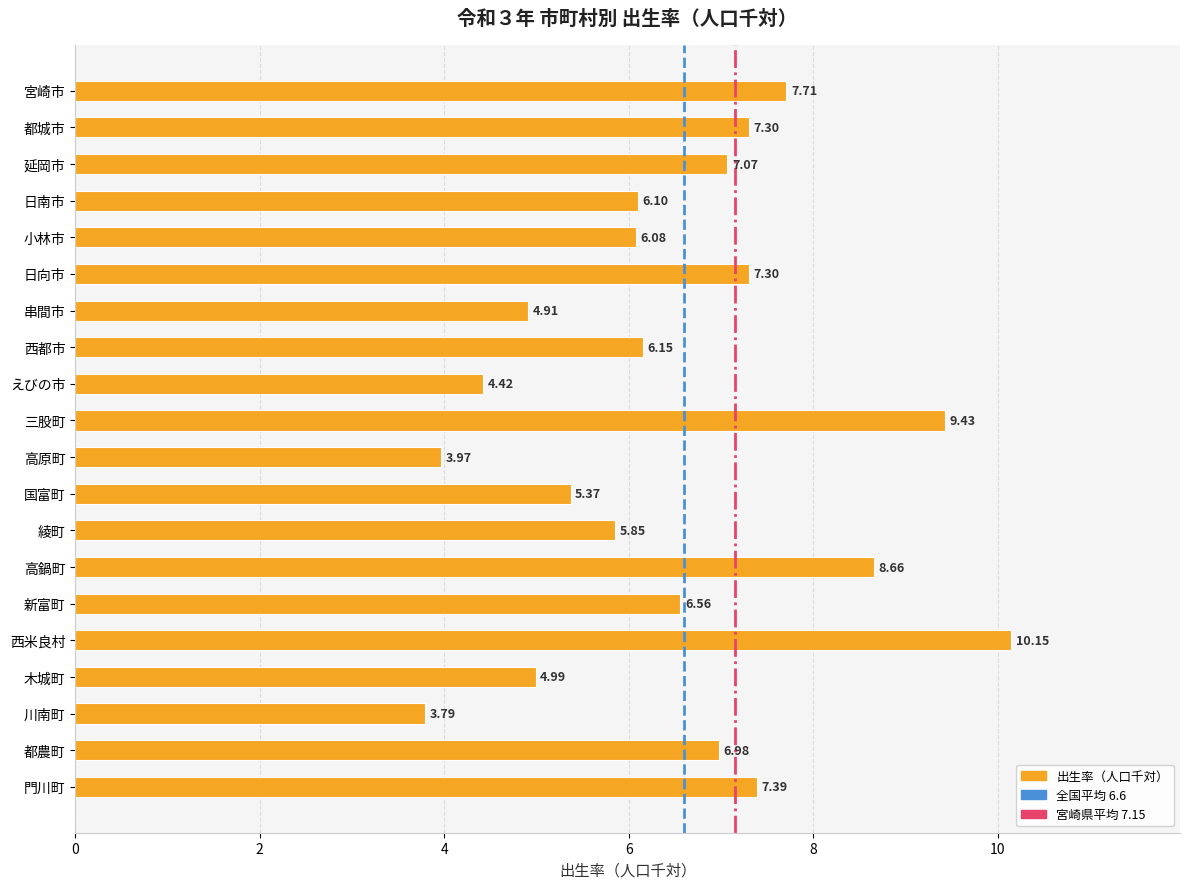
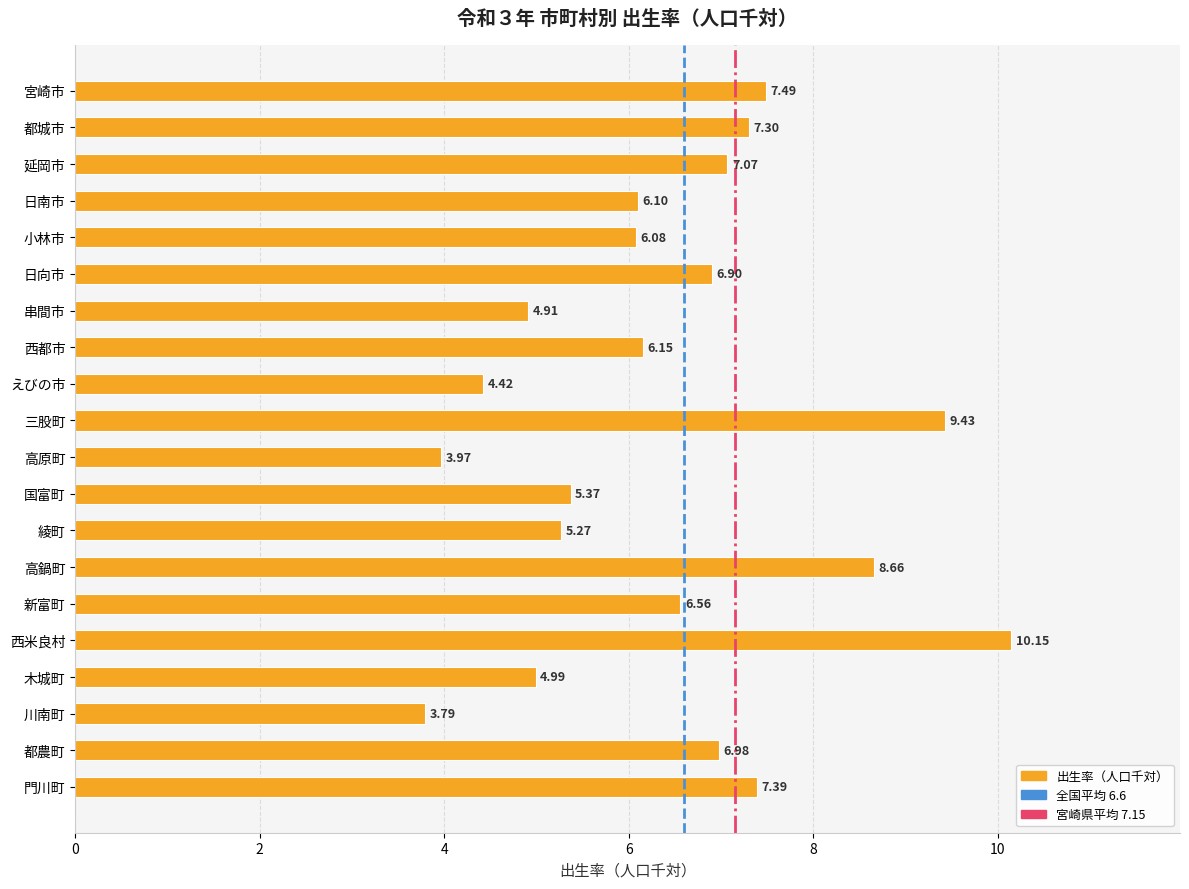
宮崎市: 7.71 -> 7.49
日向市: 7.30 -> 6.90
綾町: 5.85 -> 5.27
